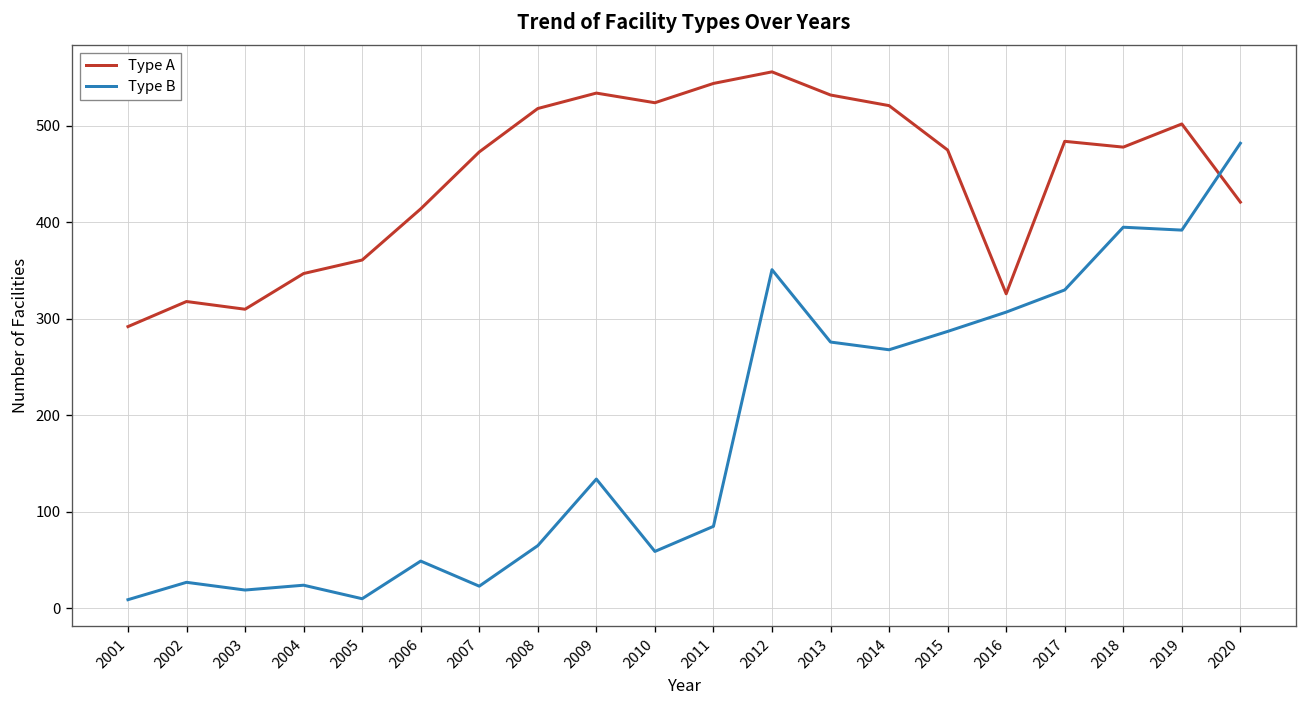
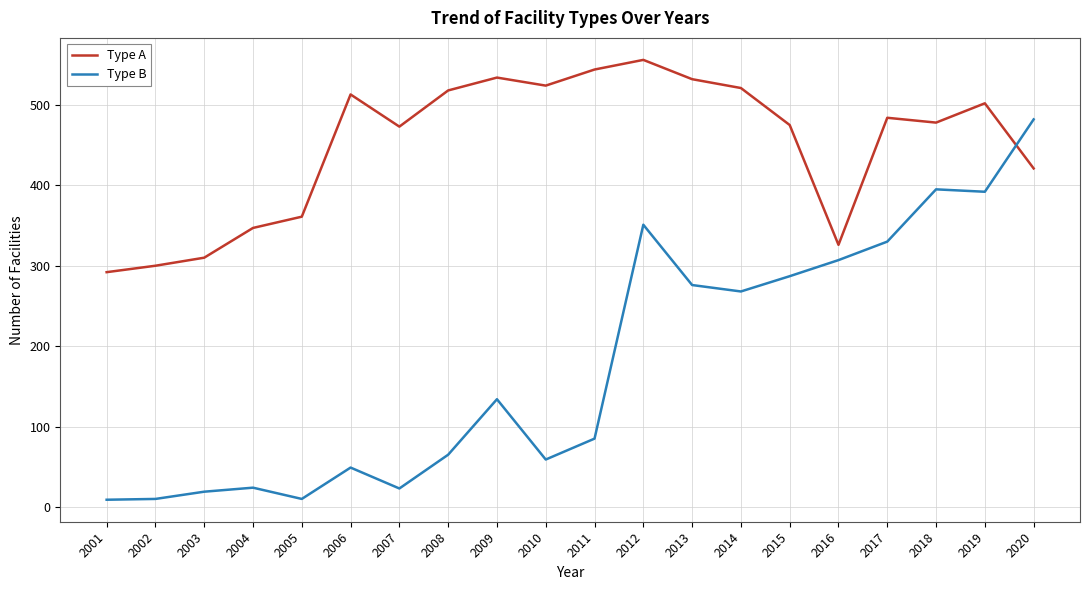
Type A, 2002: 320 -> 300
Type B, 2002: 30 -> 10
Type A, 2006: 410 -> 510
